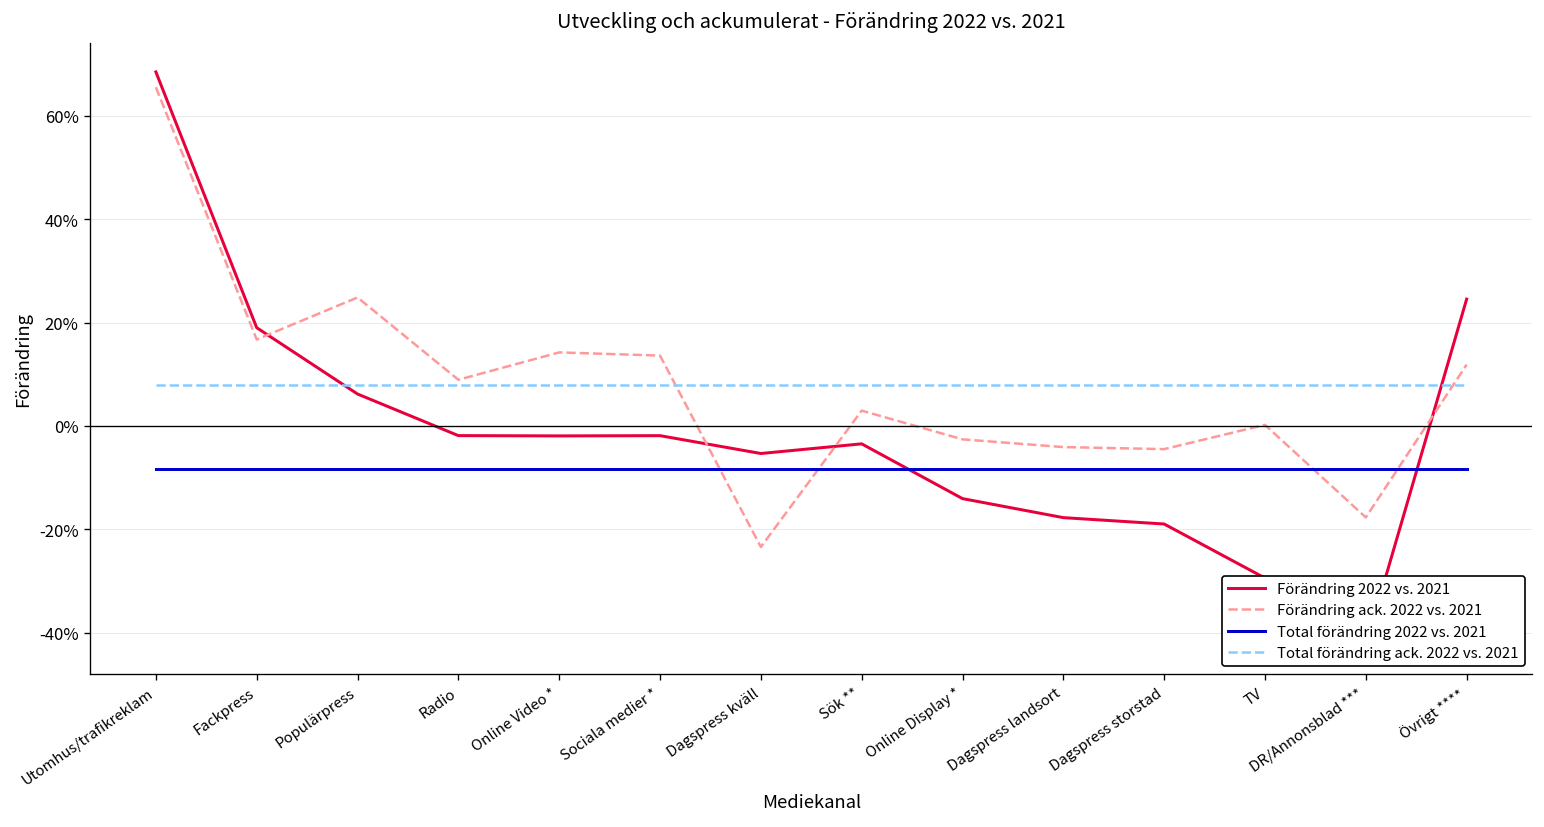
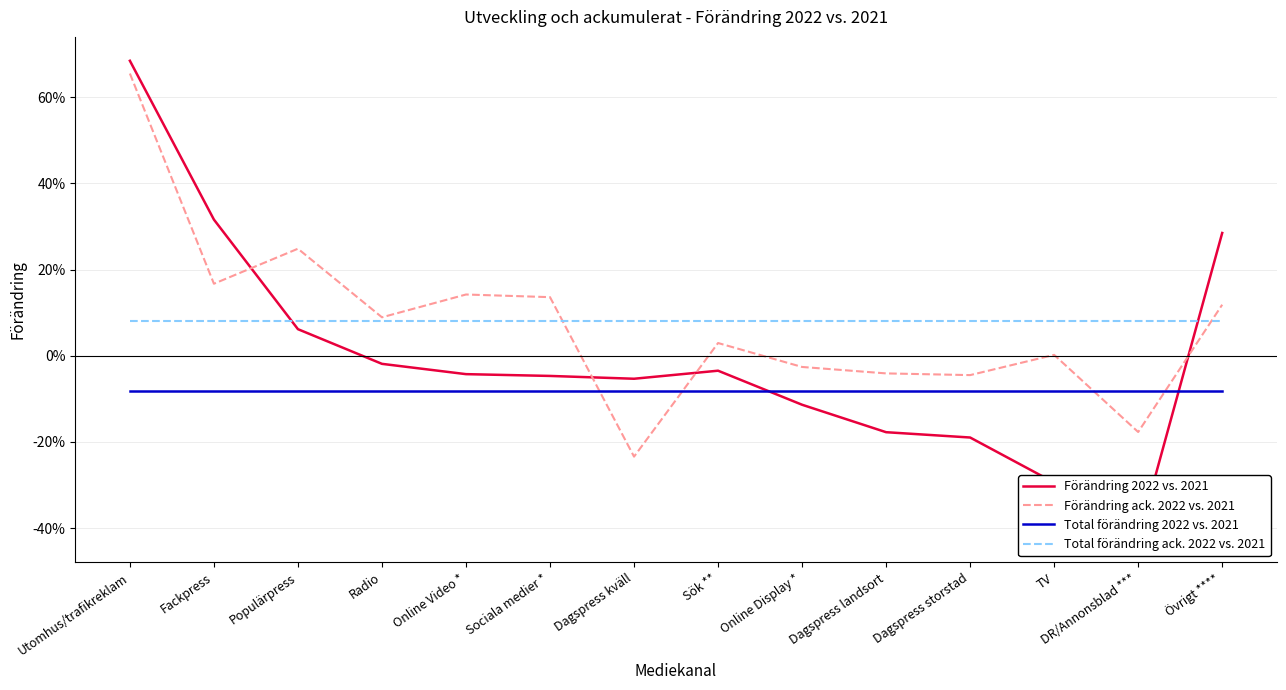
Förändring 2022 vs. 2021, Fackpress: 19% -> 32%
Förändring 2022 vs. 2021, Online Video *: -2% -> -4%
Förändring 2022 vs. 2021, Sociala medier *: -2% -> -5%
Förändring 2022 vs. 2021, Online Display *: -14% -> -11%
Förändring 2022 vs. 2021, Övrigt ****: 25% -> 28%
